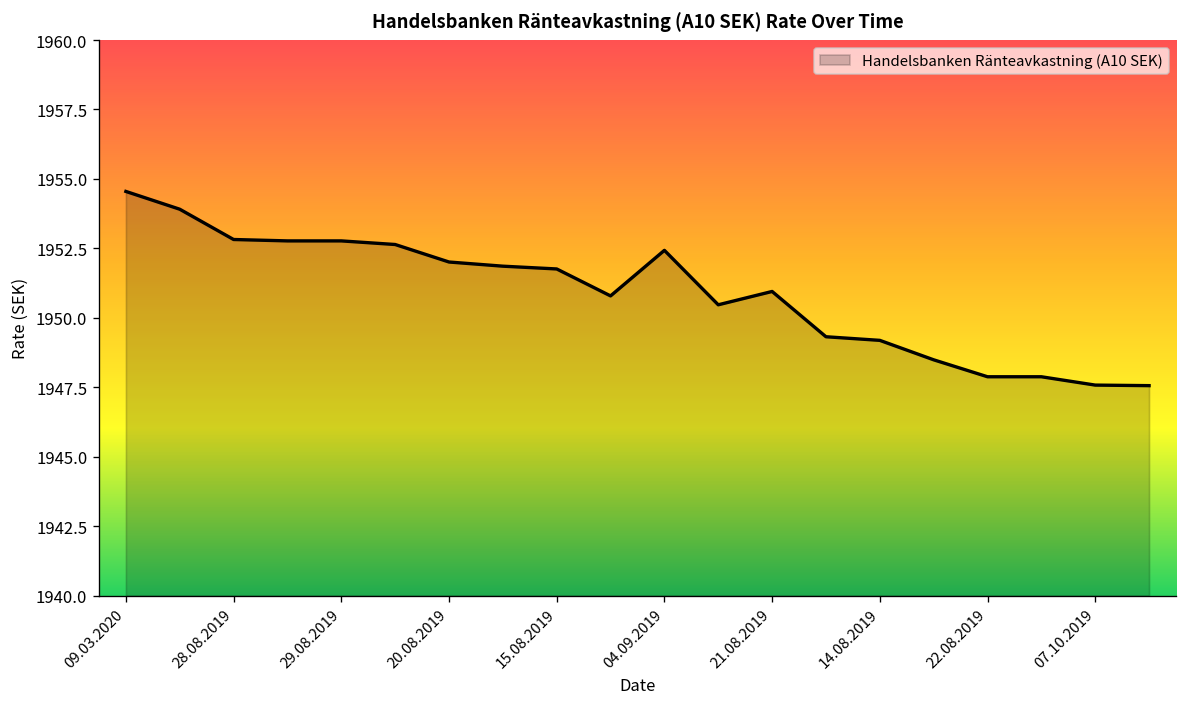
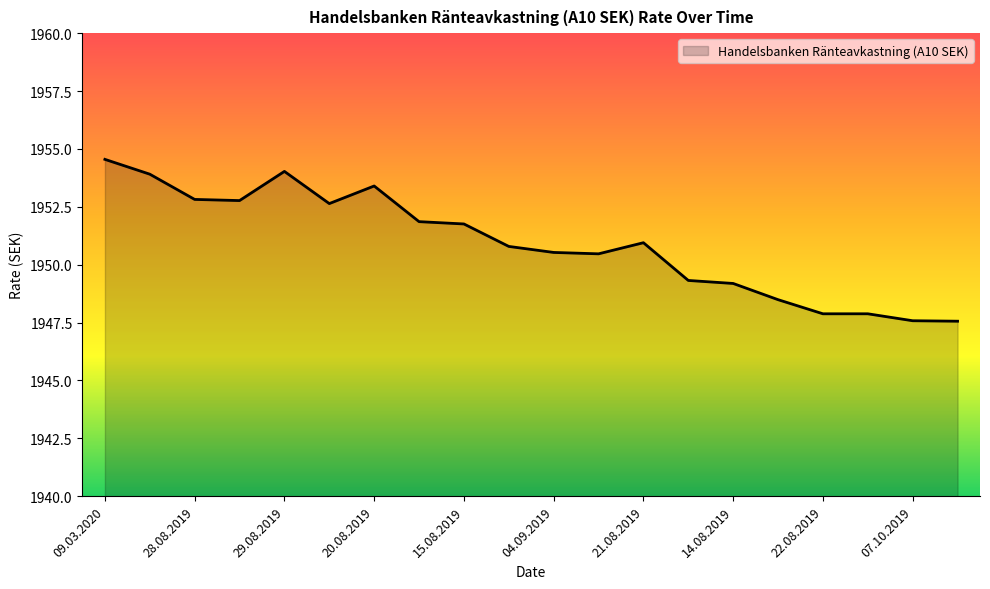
29.08.2019: 1952.8 -> 1954.0
20.08.2019: 1952.0 -> 1953.4
04.09.2019: 1952.4 -> 1950.5
